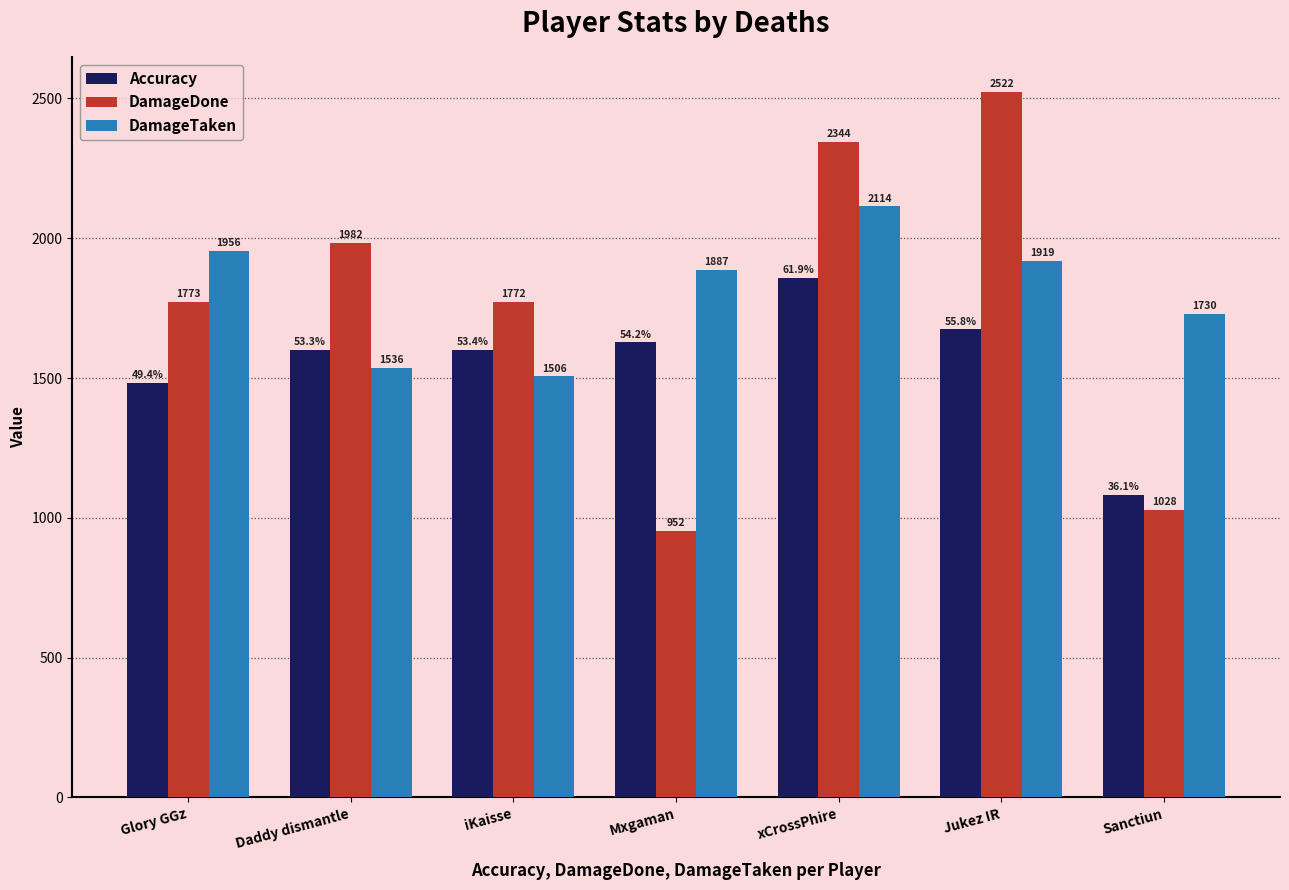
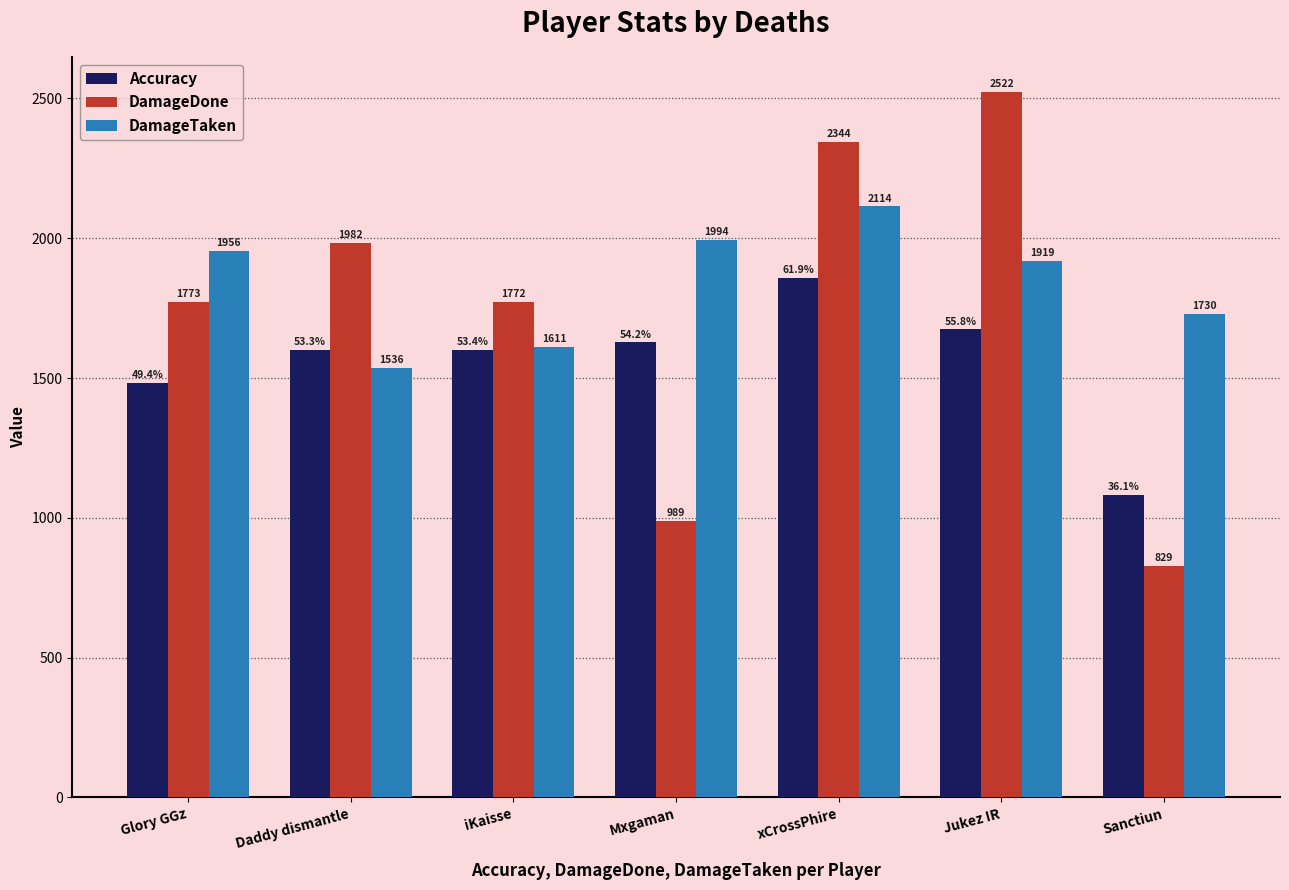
DamageTaken, iKaisse: 1506 -> 1611
DamageDone, Mxgaman: 952 -> 989
DamageTaken, Mxgaman: 1887 -> 1994
DamageDone, Sanctiun: 1028 -> 829
